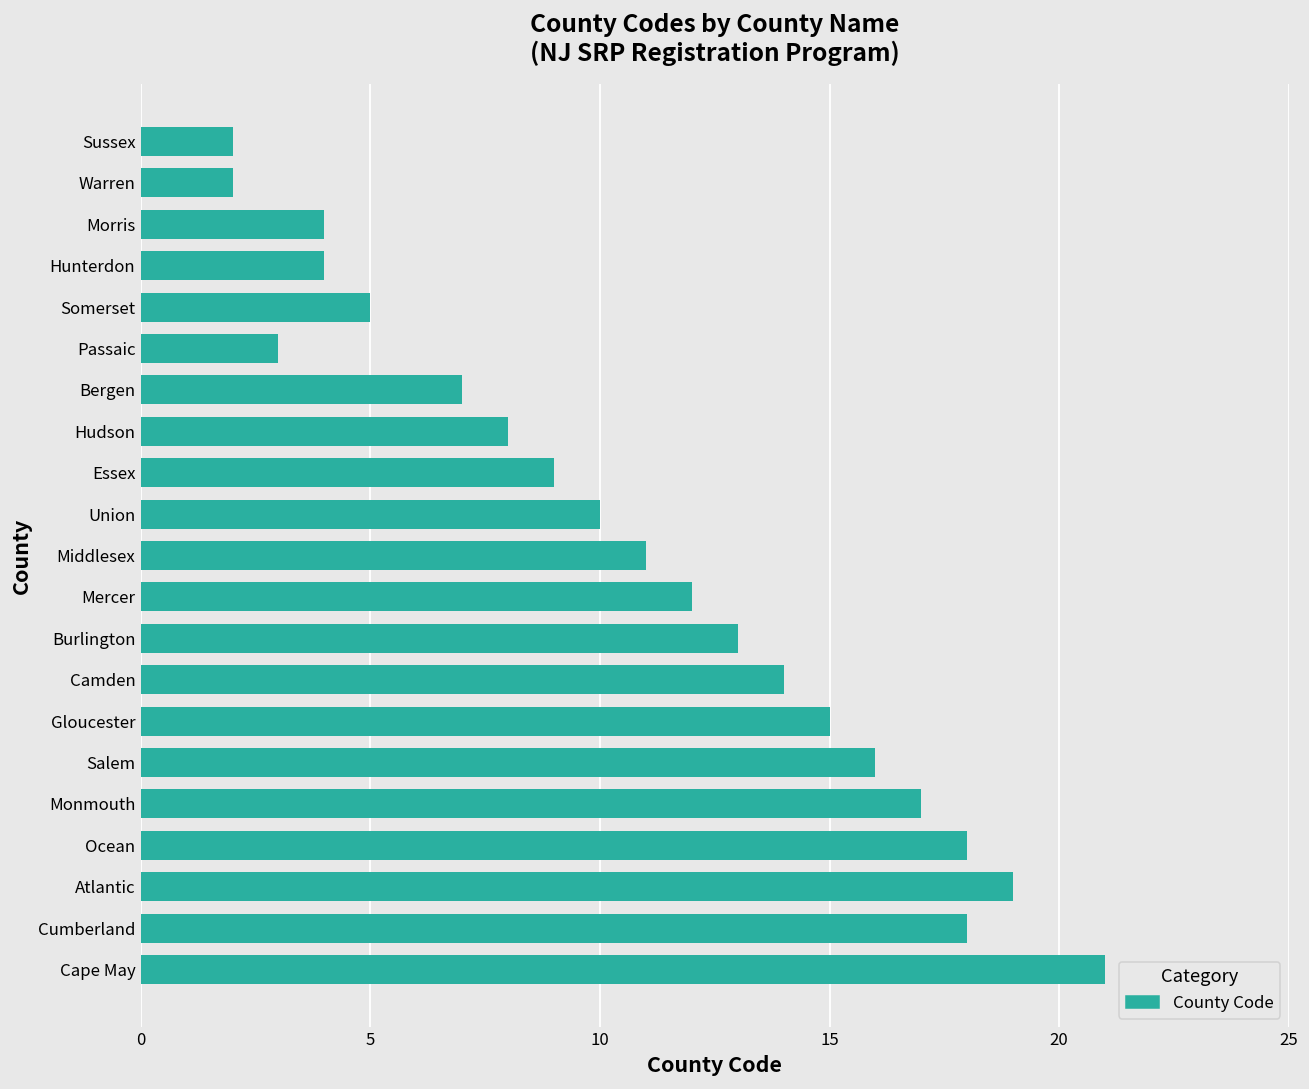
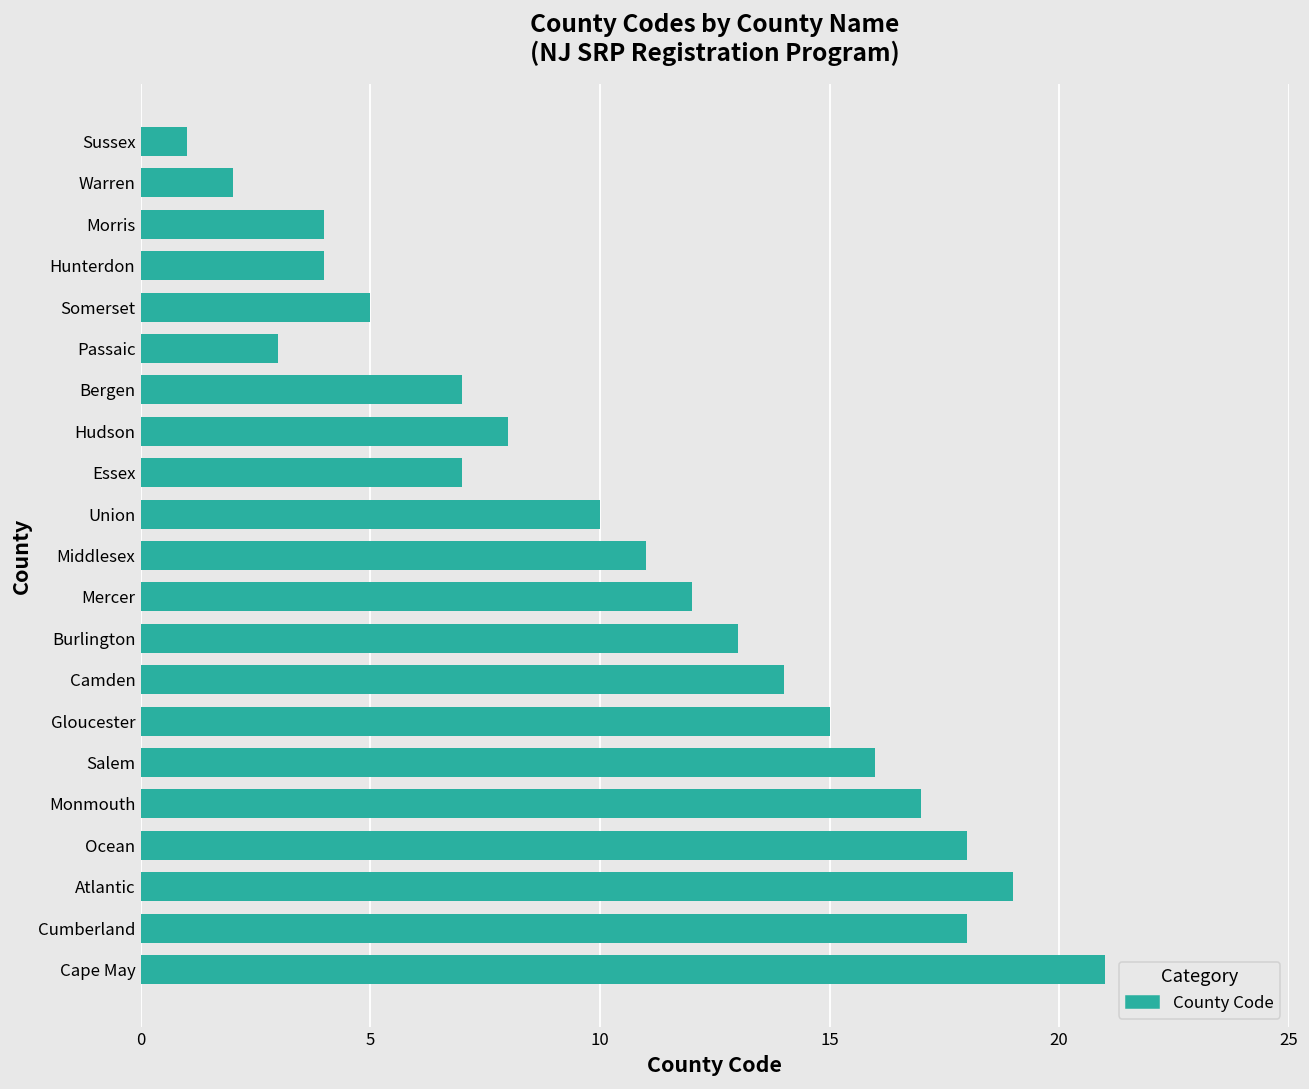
Sussex: 2 -> 1
Essex: 9 -> 7
